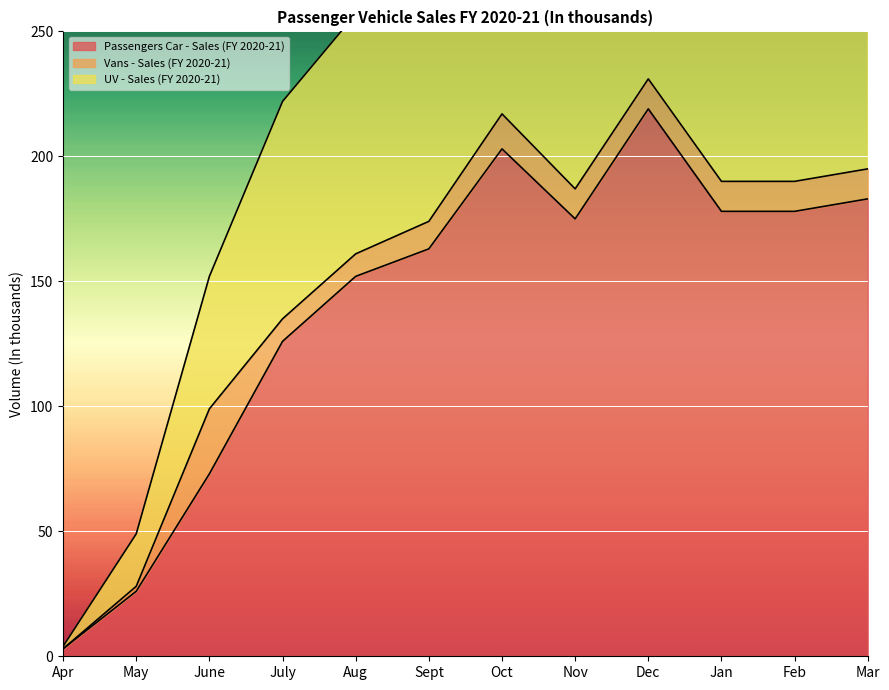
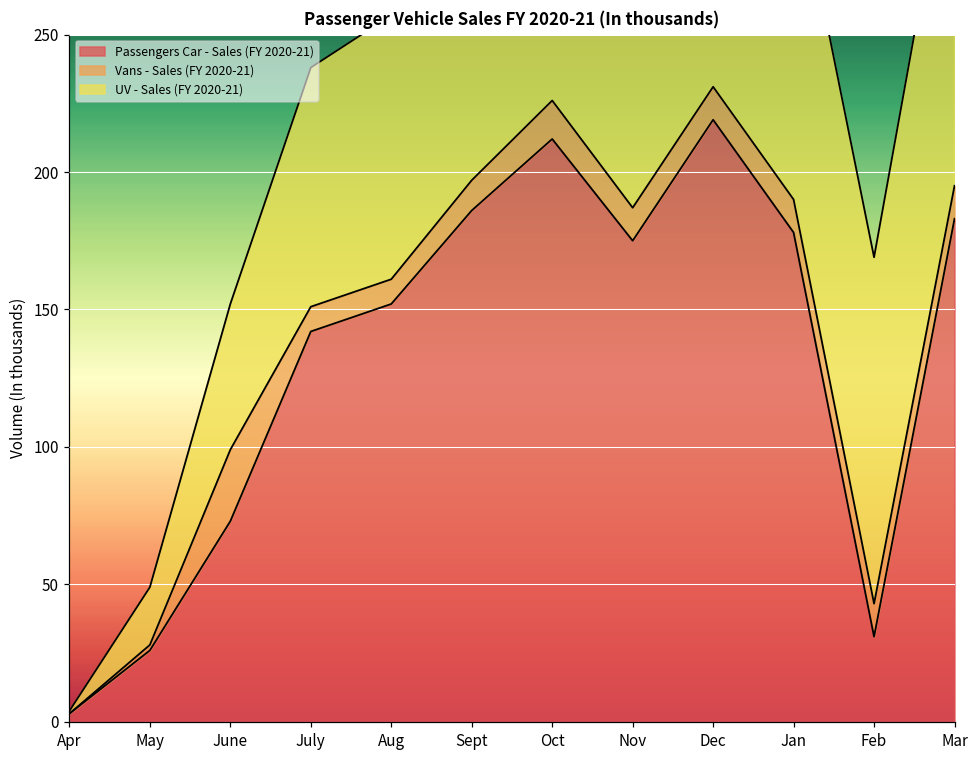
Passengers Car - Sales (FY 2020-21), July: 126 -> 142
Passengers Car - Sales (FY 2020-21), Sept: 163 -> 186
Passengers Car - Sales (FY 2020-21), Oct: 203 -> 212
Passengers Car - Sales (FY 2020-21), Feb: 178 -> 31
